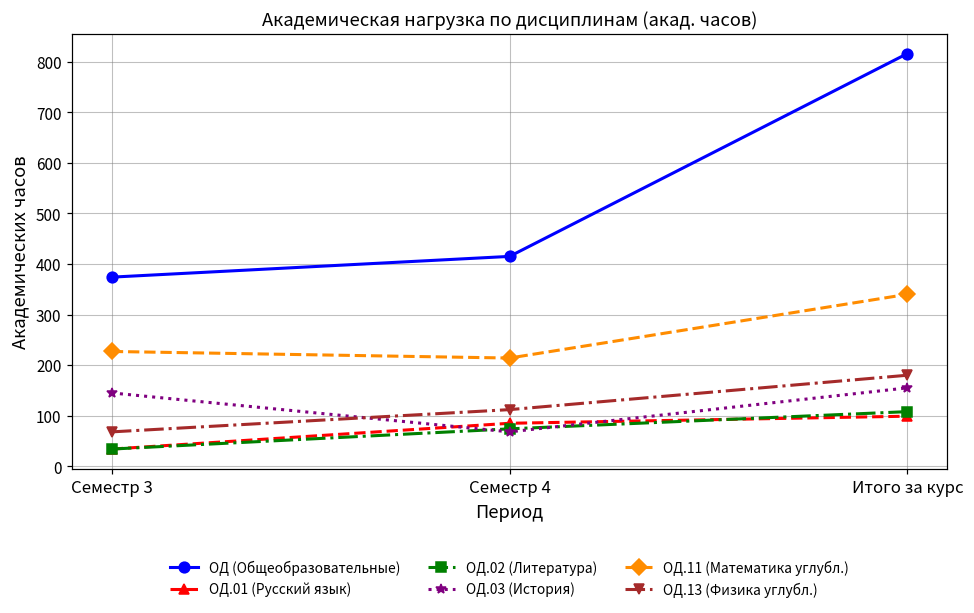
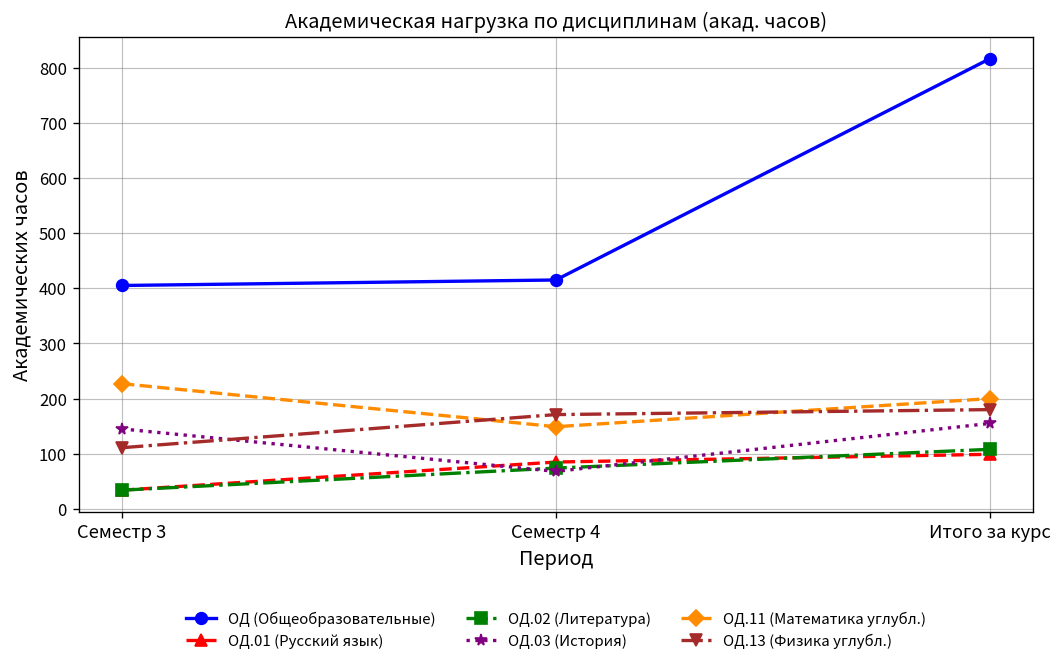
ОД (Общеобразовательные), Семестр 3: 370 -> 410
ОД.13 (Физика углубл.), Семестр 3: 70 -> 110
ОД.11 (Математика углубл.), Семестр 4: 210 -> 150
ОД.13 (Физика углубл.), Семестр 4: 110 -> 170
ОД.11 (Математика углубл.), Итого за курс: 340 -> 200
